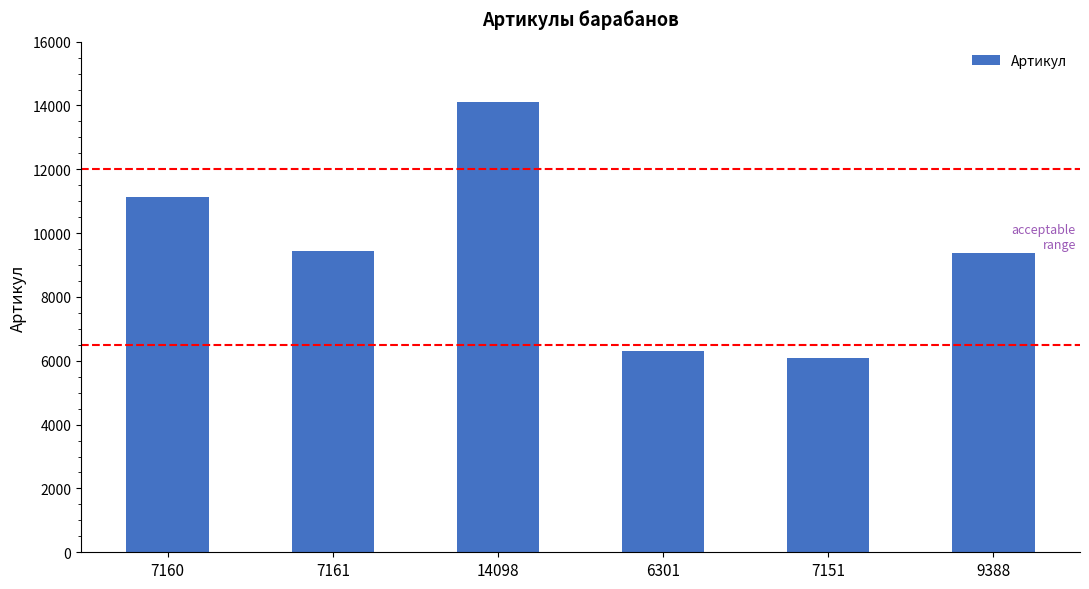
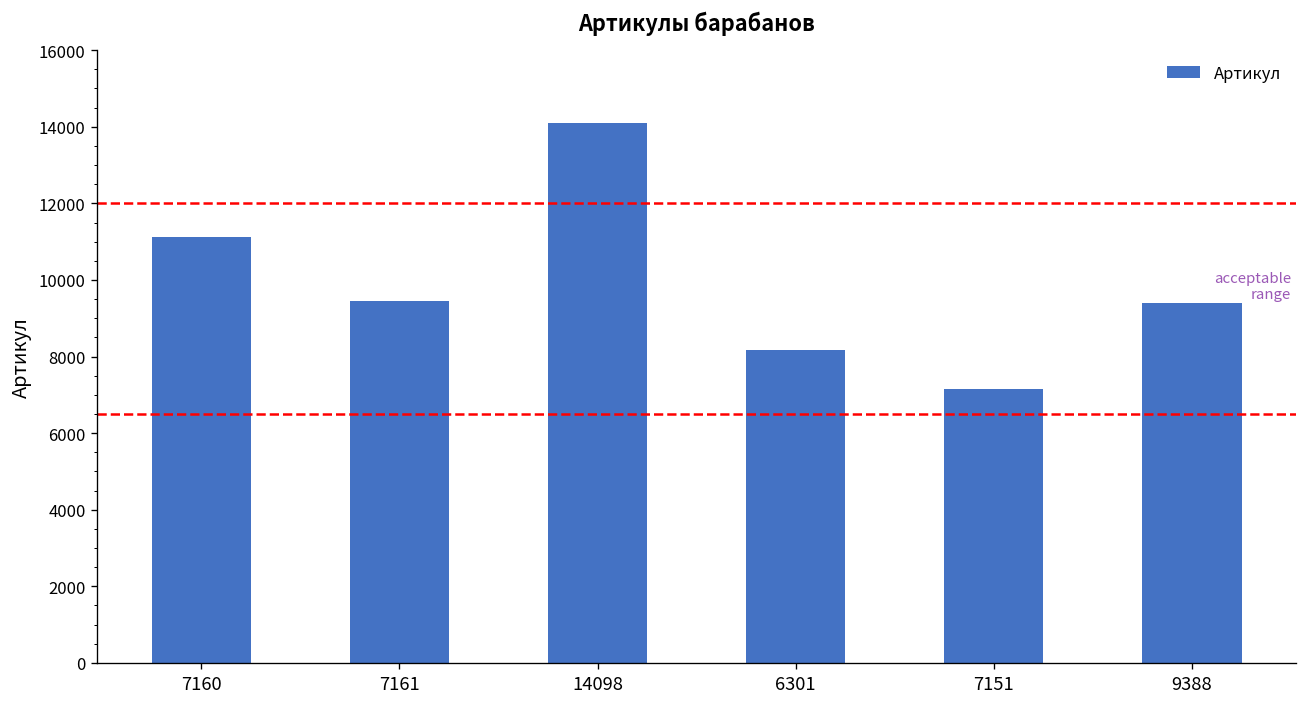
6301: 6300 -> 8200
7151: 6100 -> 7200
